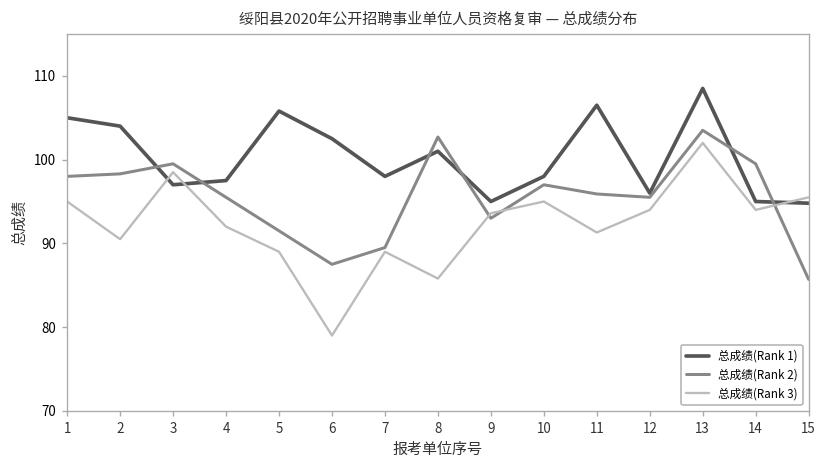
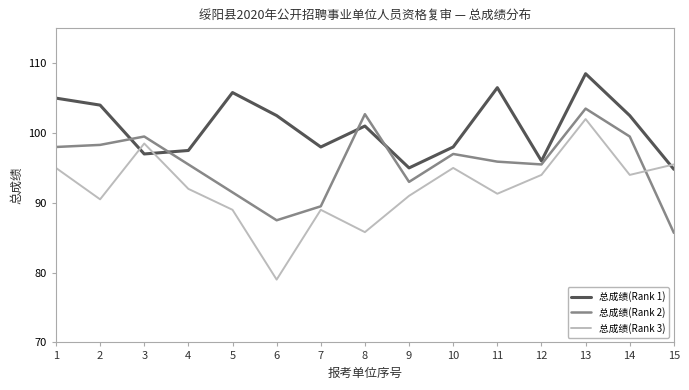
总成绩(Rank 3), 9: 94 -> 91
总成绩(Rank 1), 14: 95 -> 103
